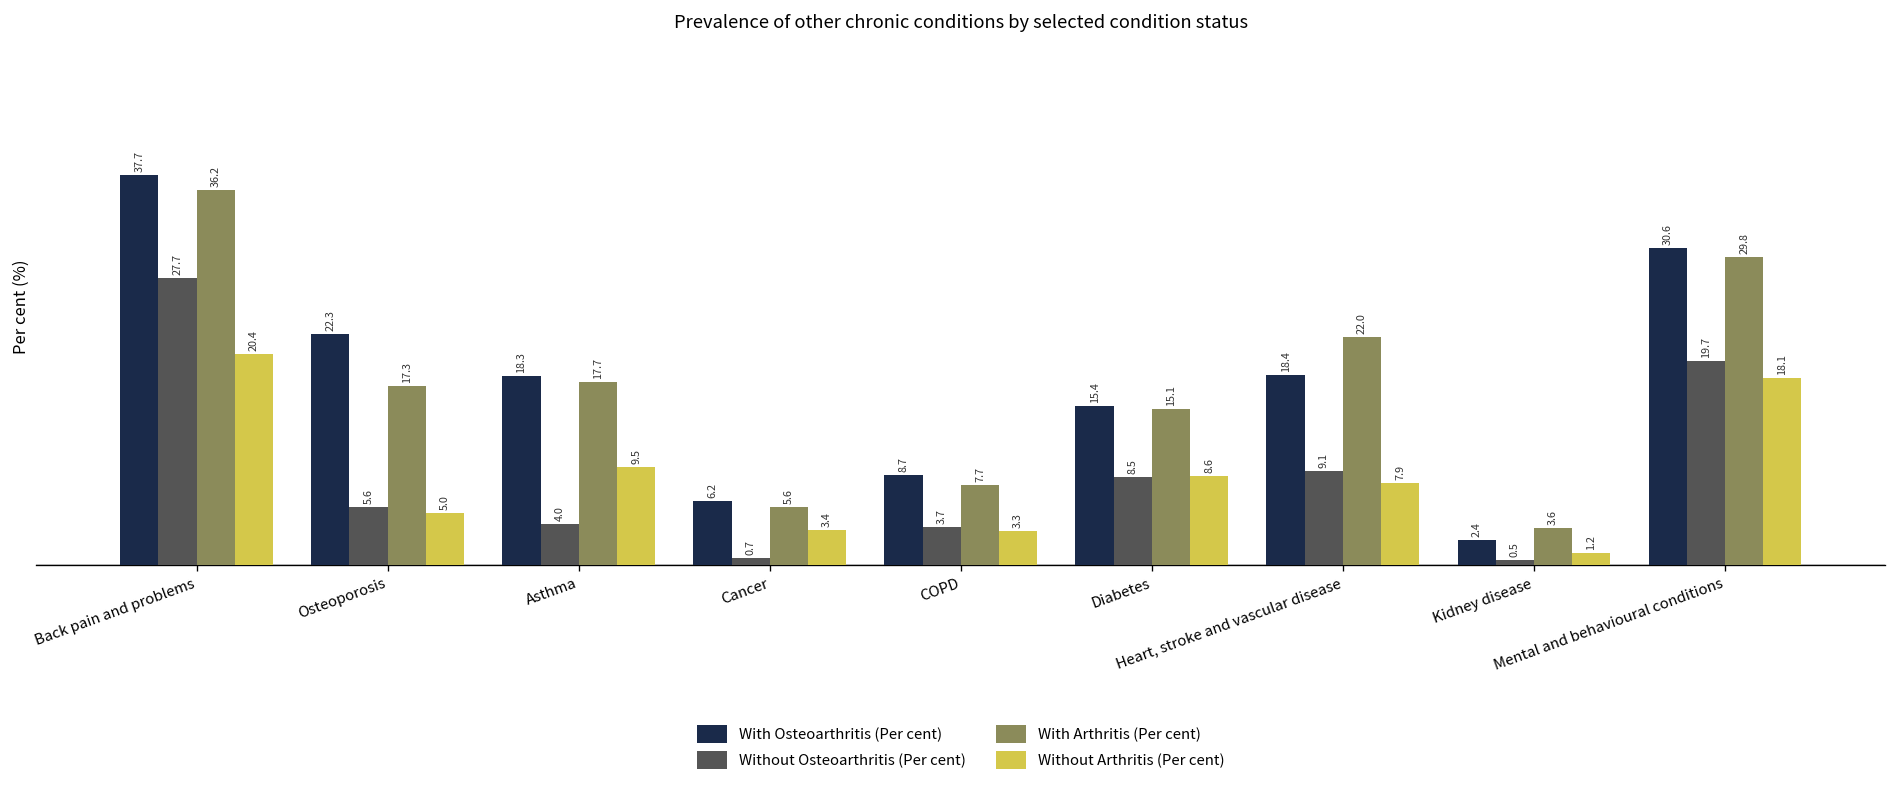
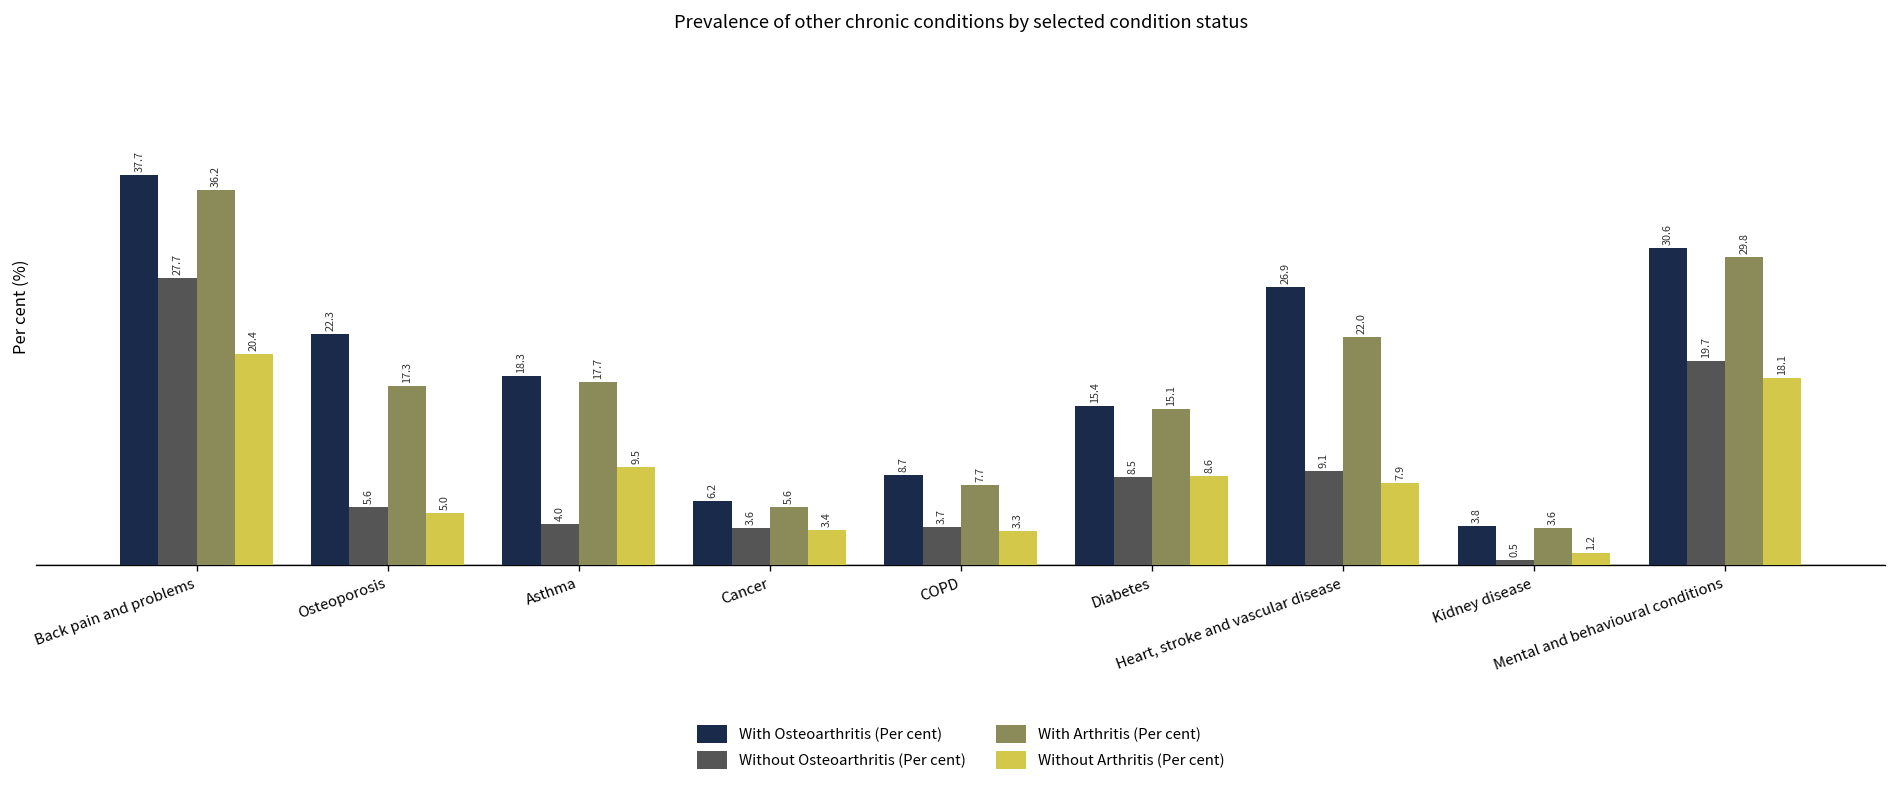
Without Osteoarthritis (Per cent), Cancer: 0.7 -> 3.6
With Osteoarthritis (Per cent), Heart, stroke and vascular disease: 18.4 -> 26.9
With Osteoarthritis (Per cent), Kidney disease: 2.4 -> 3.8
